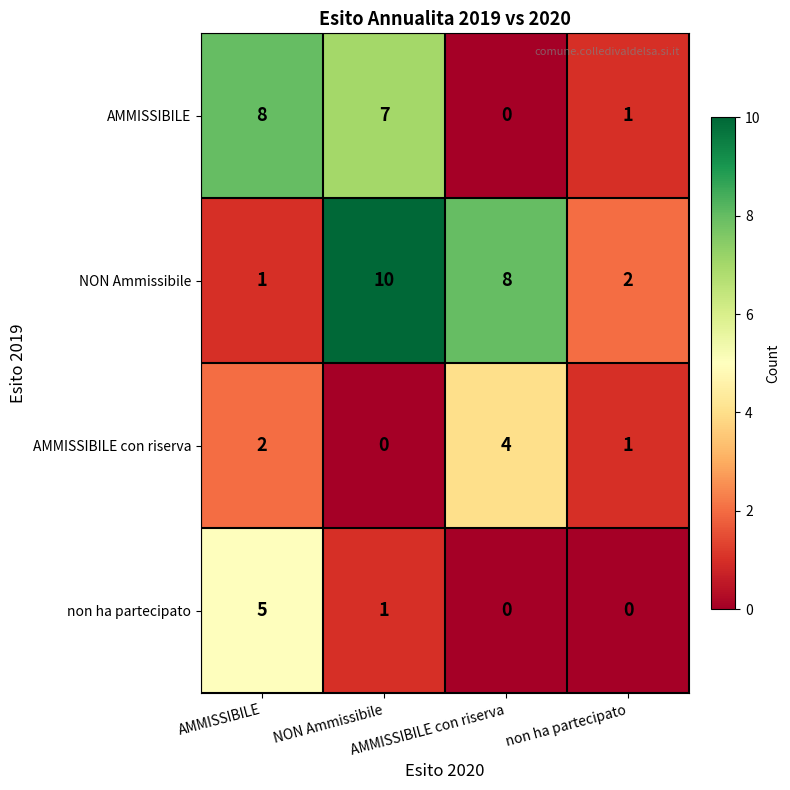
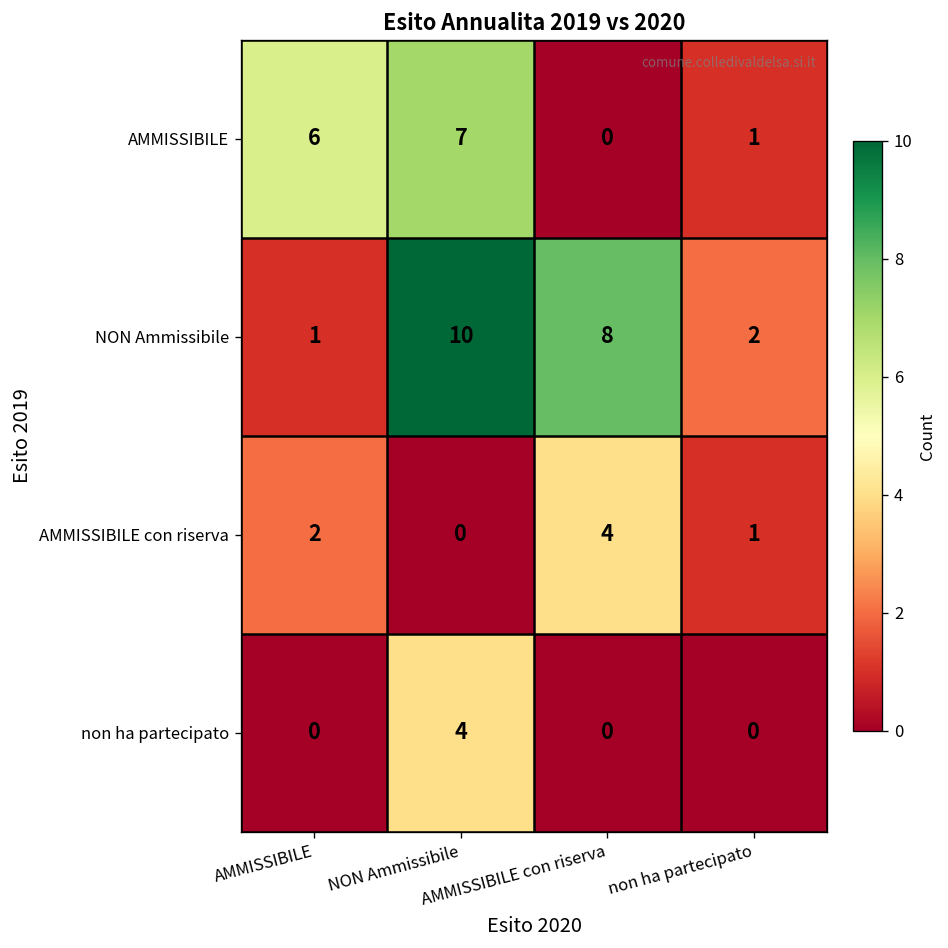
AMMISSIBILE, AMMISSIBILE: 8 -> 6
non ha partecipato, AMMISSIBILE: 5 -> 0
non ha partecipato, NON Ammissibile: 1 -> 4
